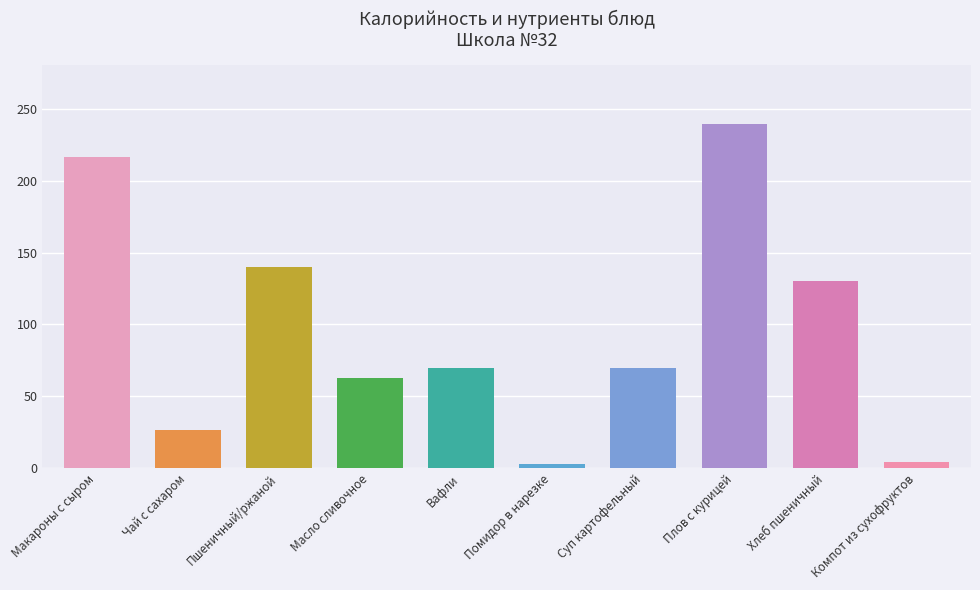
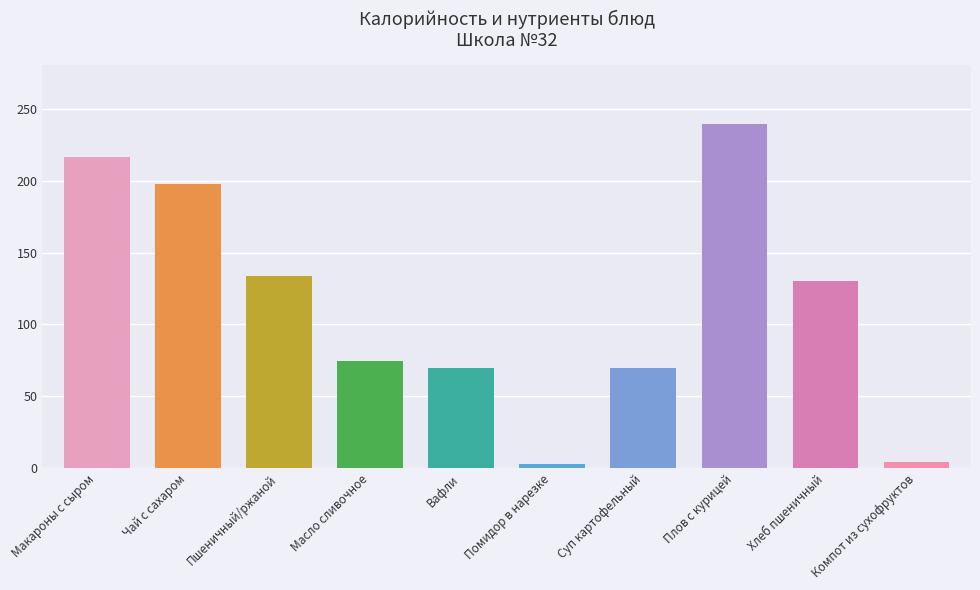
Чай с сахаром: 26 -> 198
Пшеничный/ржаной: 140 -> 134
Масло сливочное: 63 -> 75
